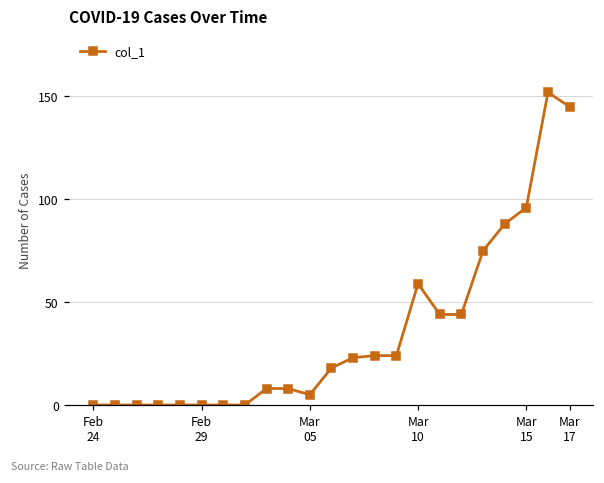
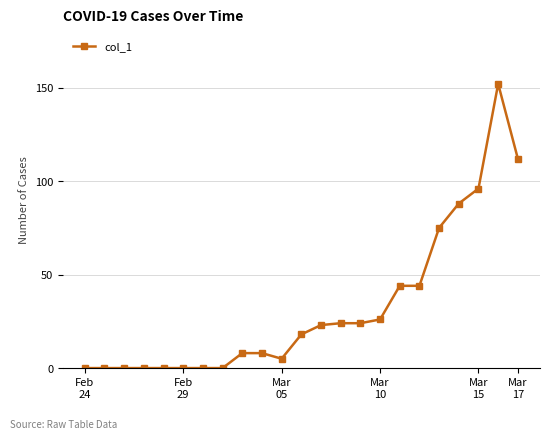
Mar 10: 59 -> 26
Mar 17: 145 -> 112
